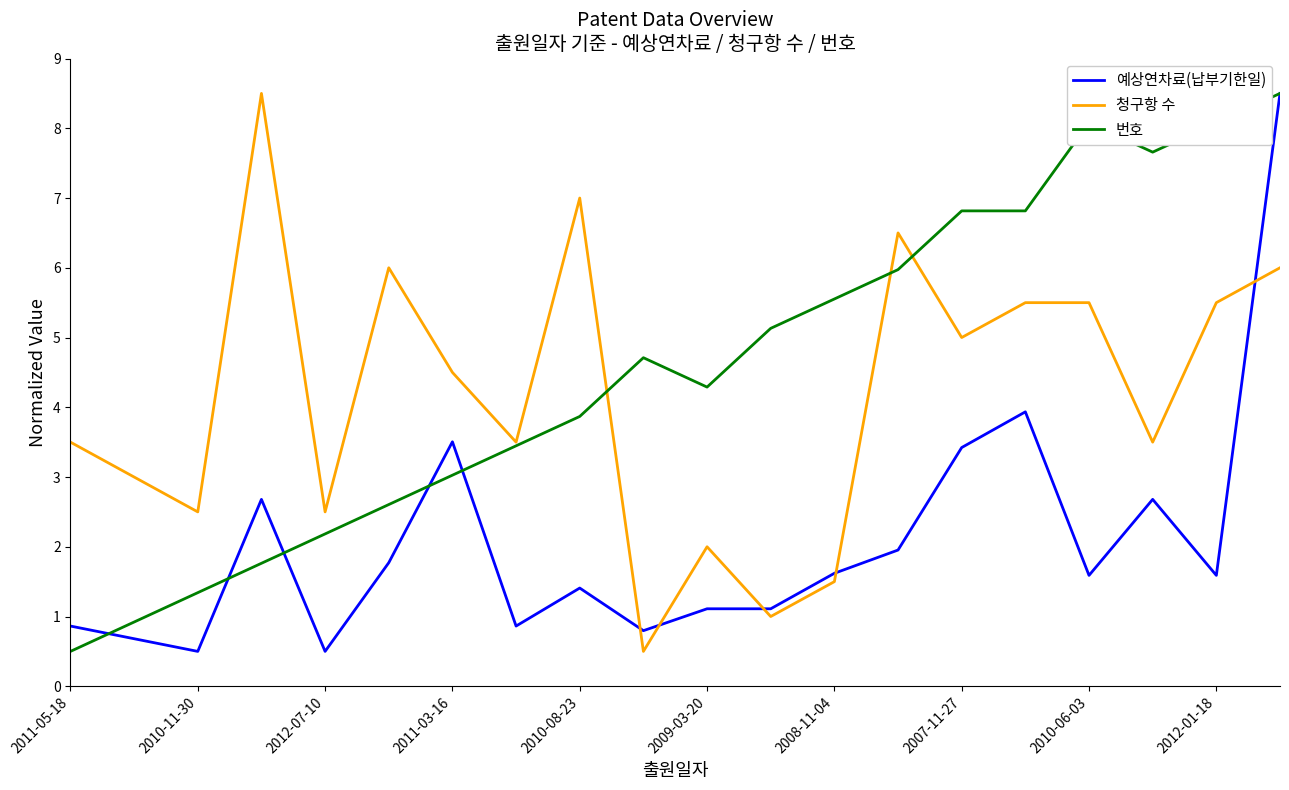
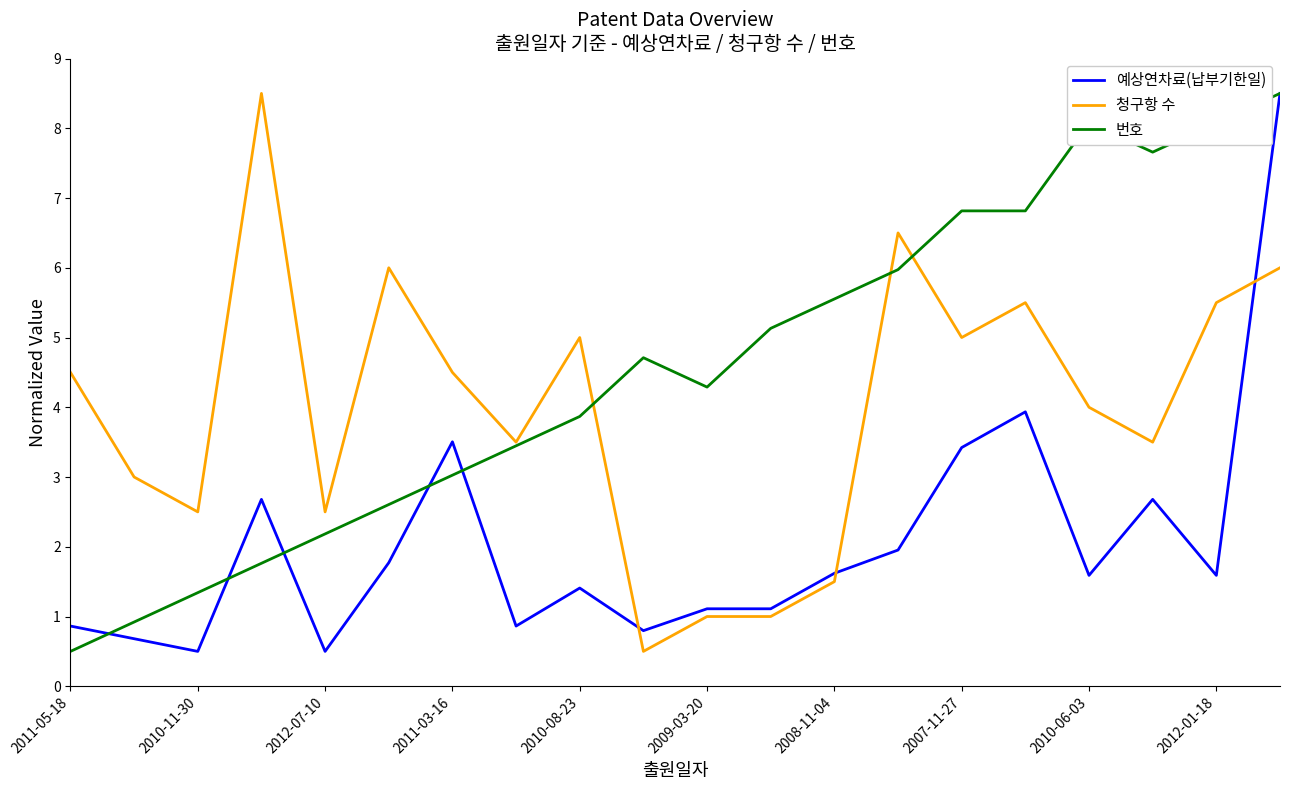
청구항 수, 2011-05-18: 3.5 -> 4.5
청구항 수, 2010-08-23: 7.0 -> 5.0
청구항 수, 2009-03-20: 2.0 -> 1.0
청구항 수, 2010-06-03: 5.5 -> 4.0
